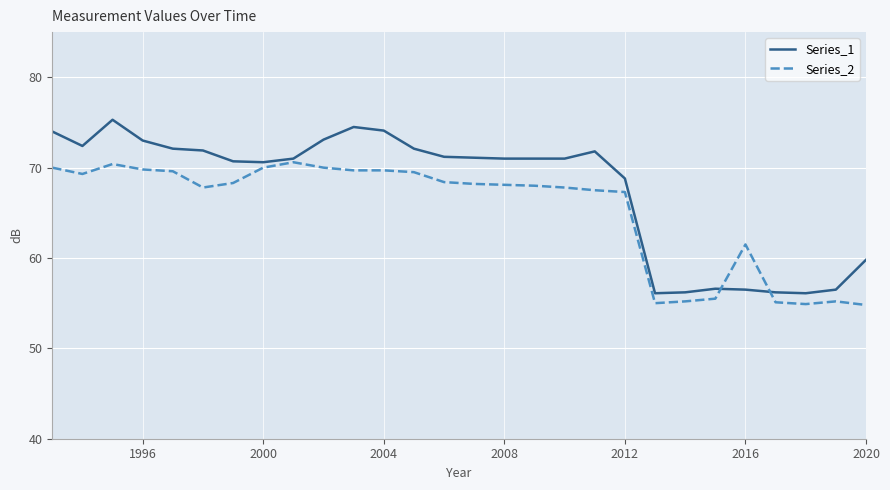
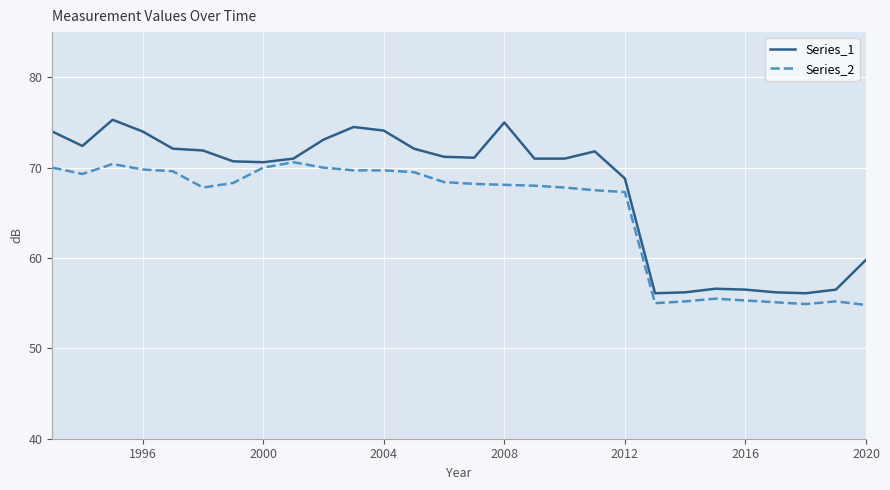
Series_1, 1996: 73 -> 74
Series_1, 2008: 71 -> 75
Series_2, 2016: 62 -> 55
